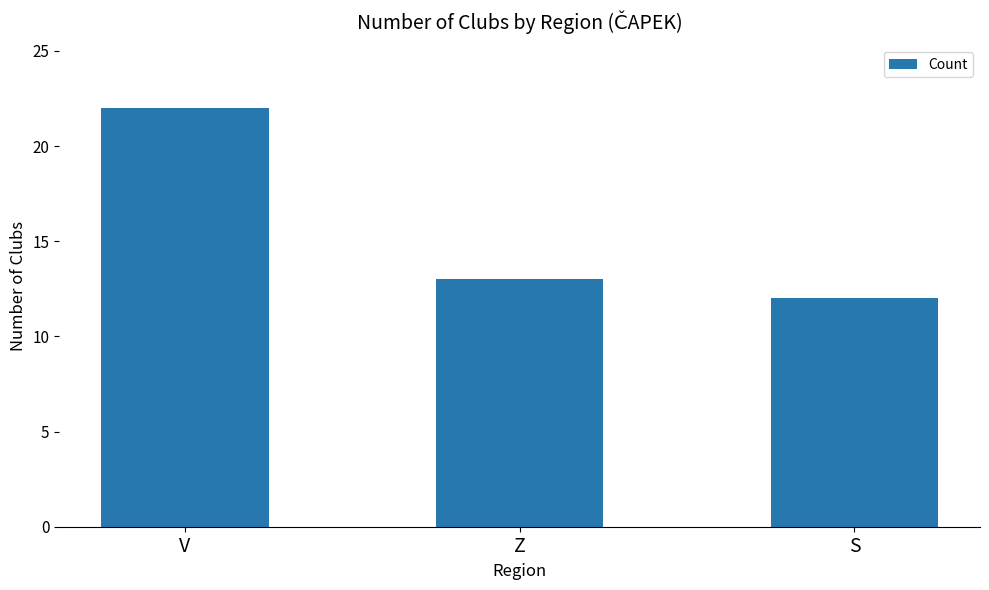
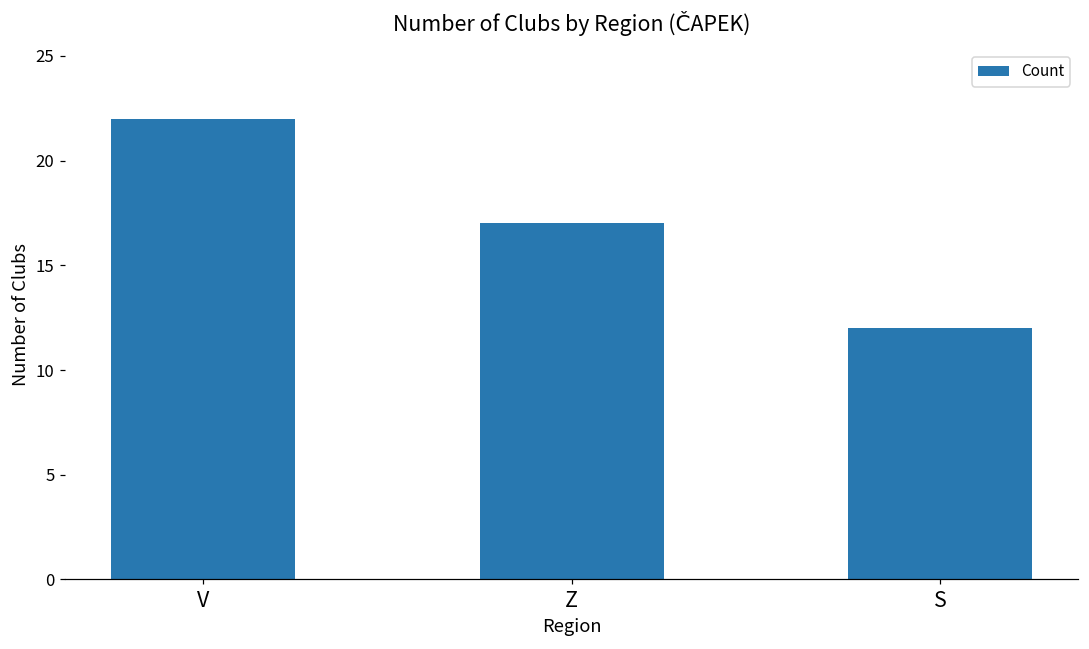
Z: 13 -> 17
